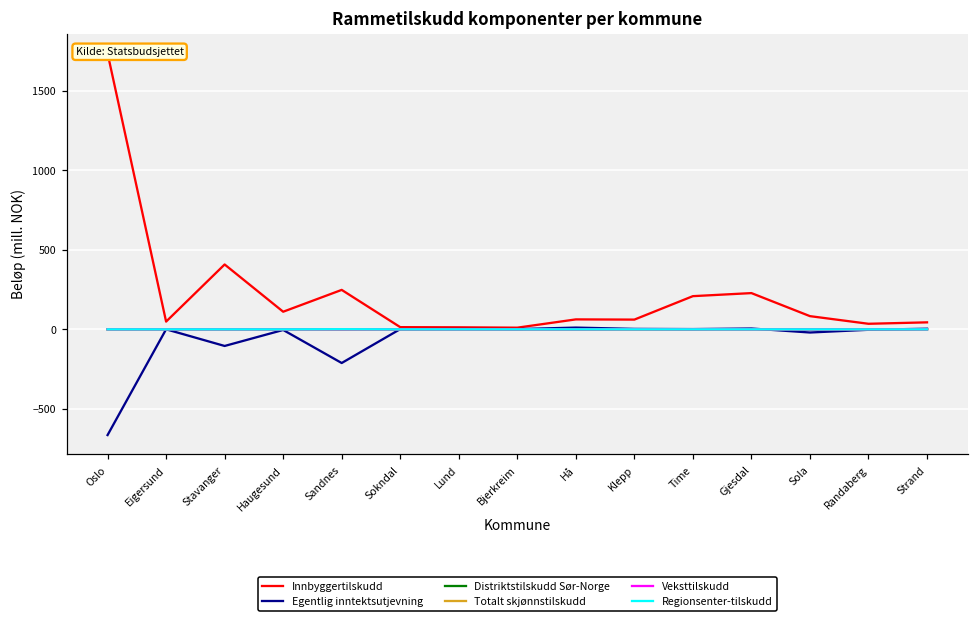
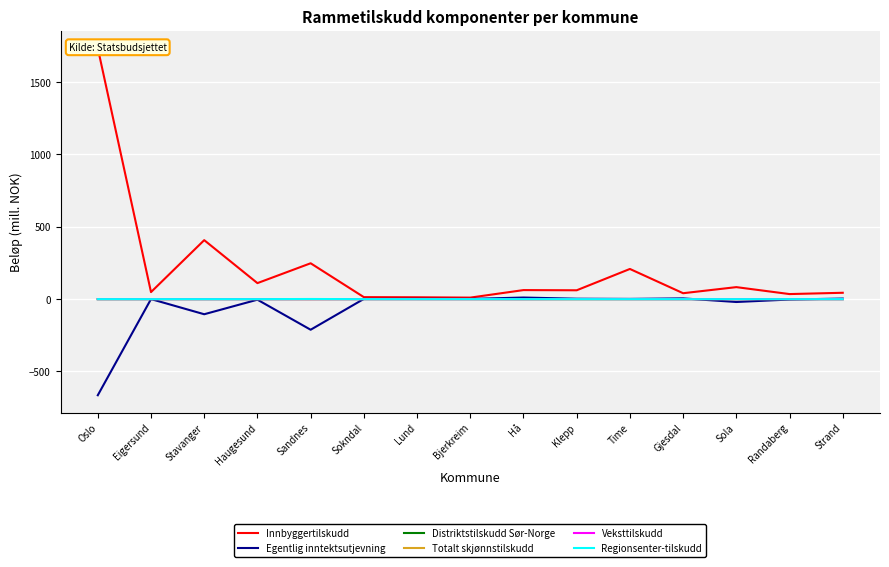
Innbyggertilskudd, Gjesdal: 230 -> 40
